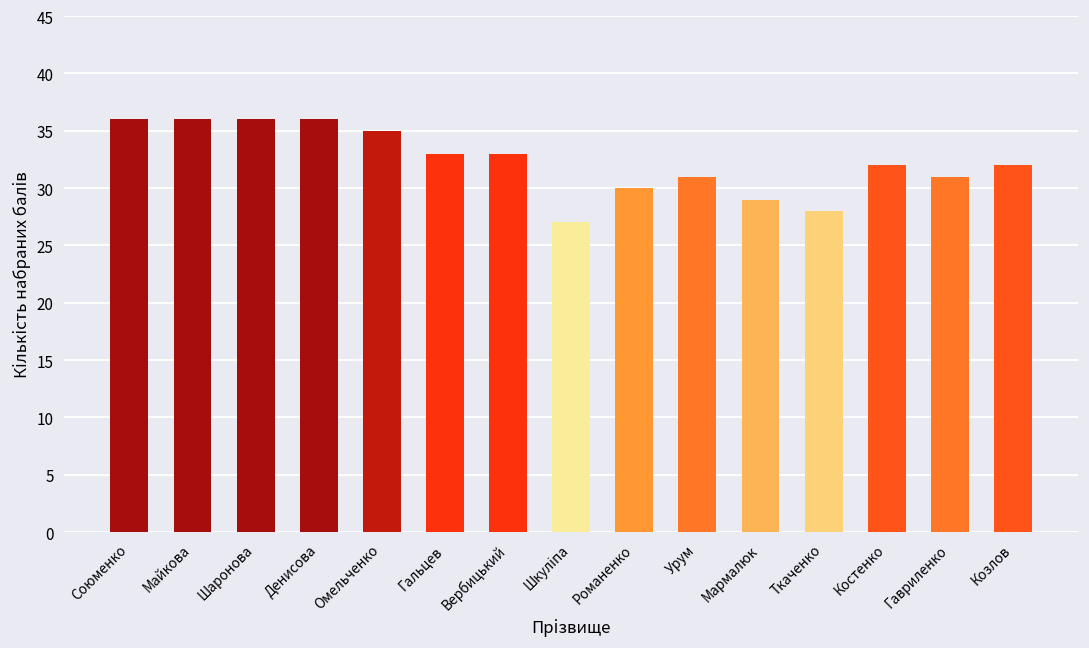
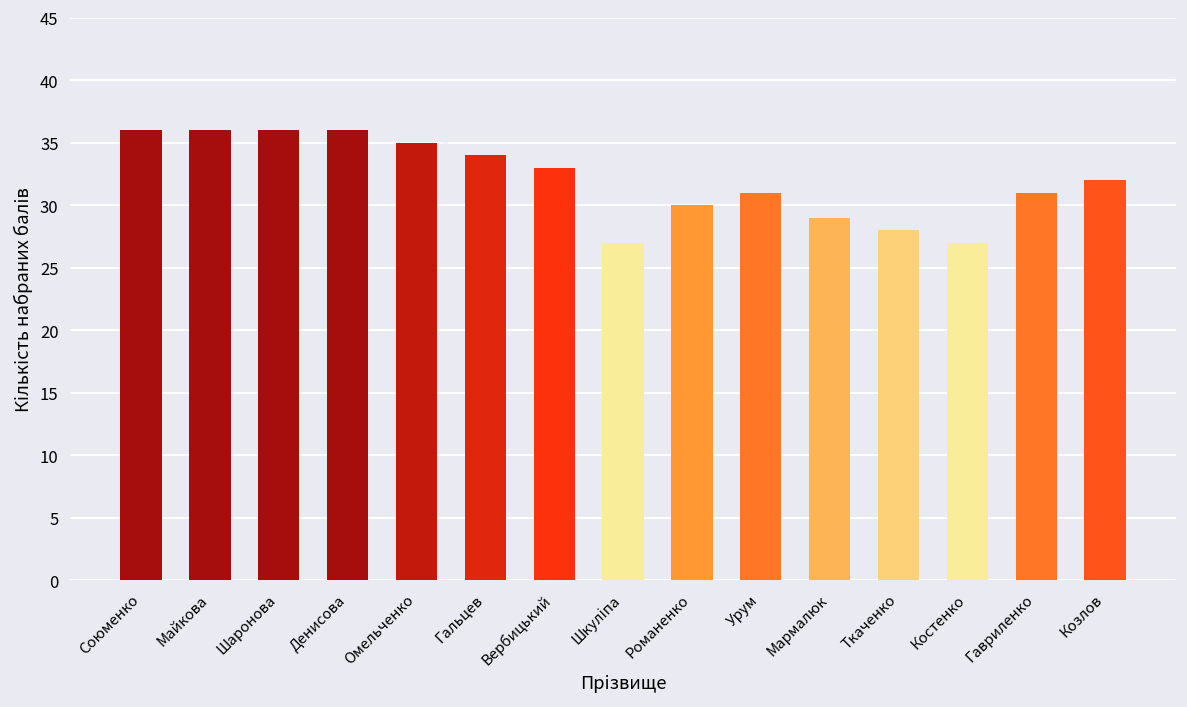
Гальцев: 33 -> 34
Костенко: 32 -> 27
